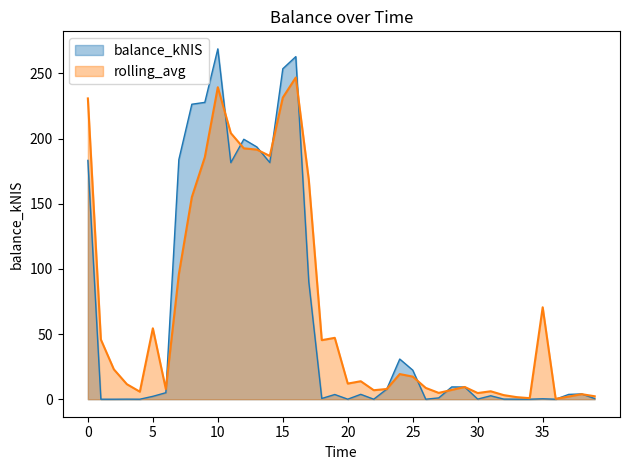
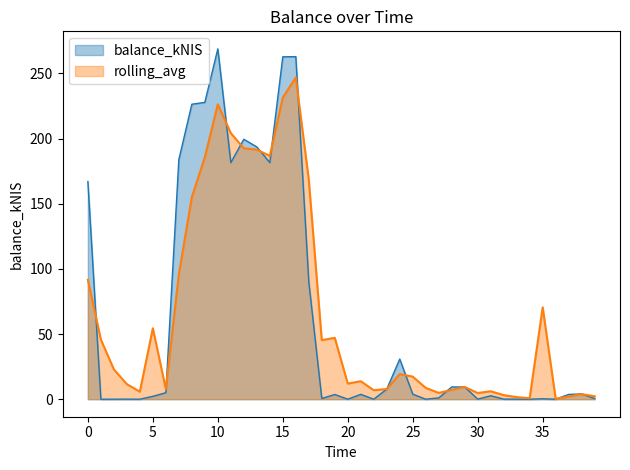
balance_kNIS, 0: 183 -> 167
rolling_avg, 0: 231 -> 92
rolling_avg, 10: 239 -> 226
balance_kNIS, 15: 254 -> 263
balance_kNIS, 25: 22 -> 4
